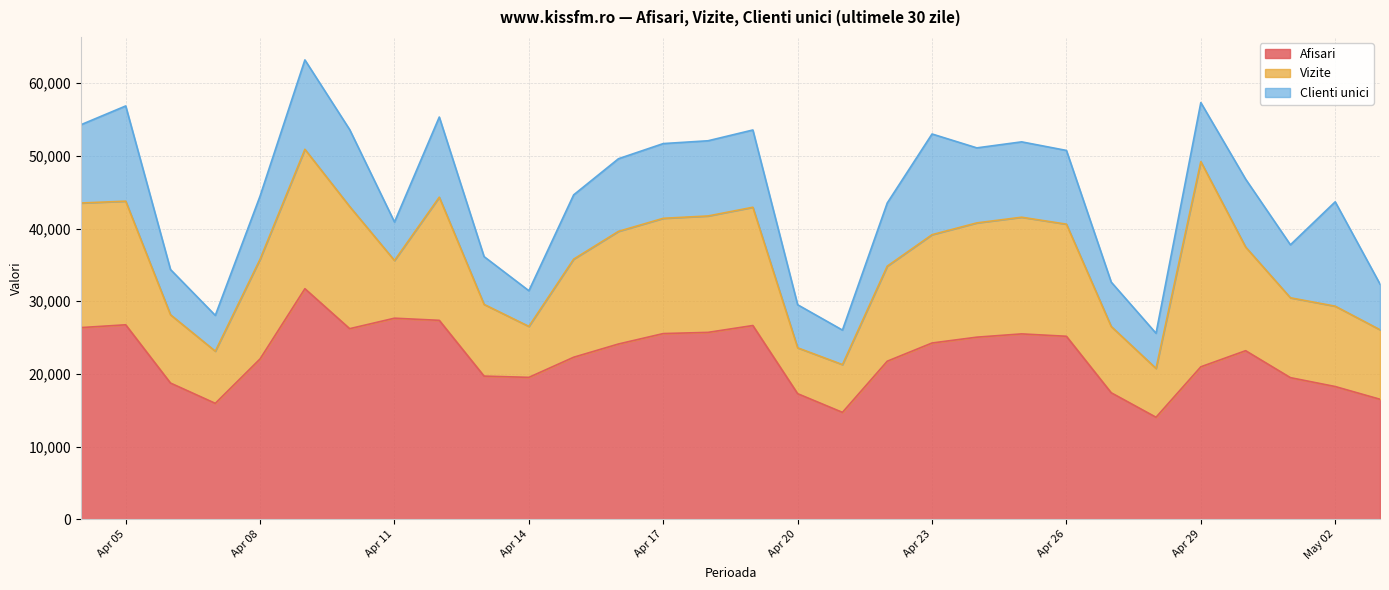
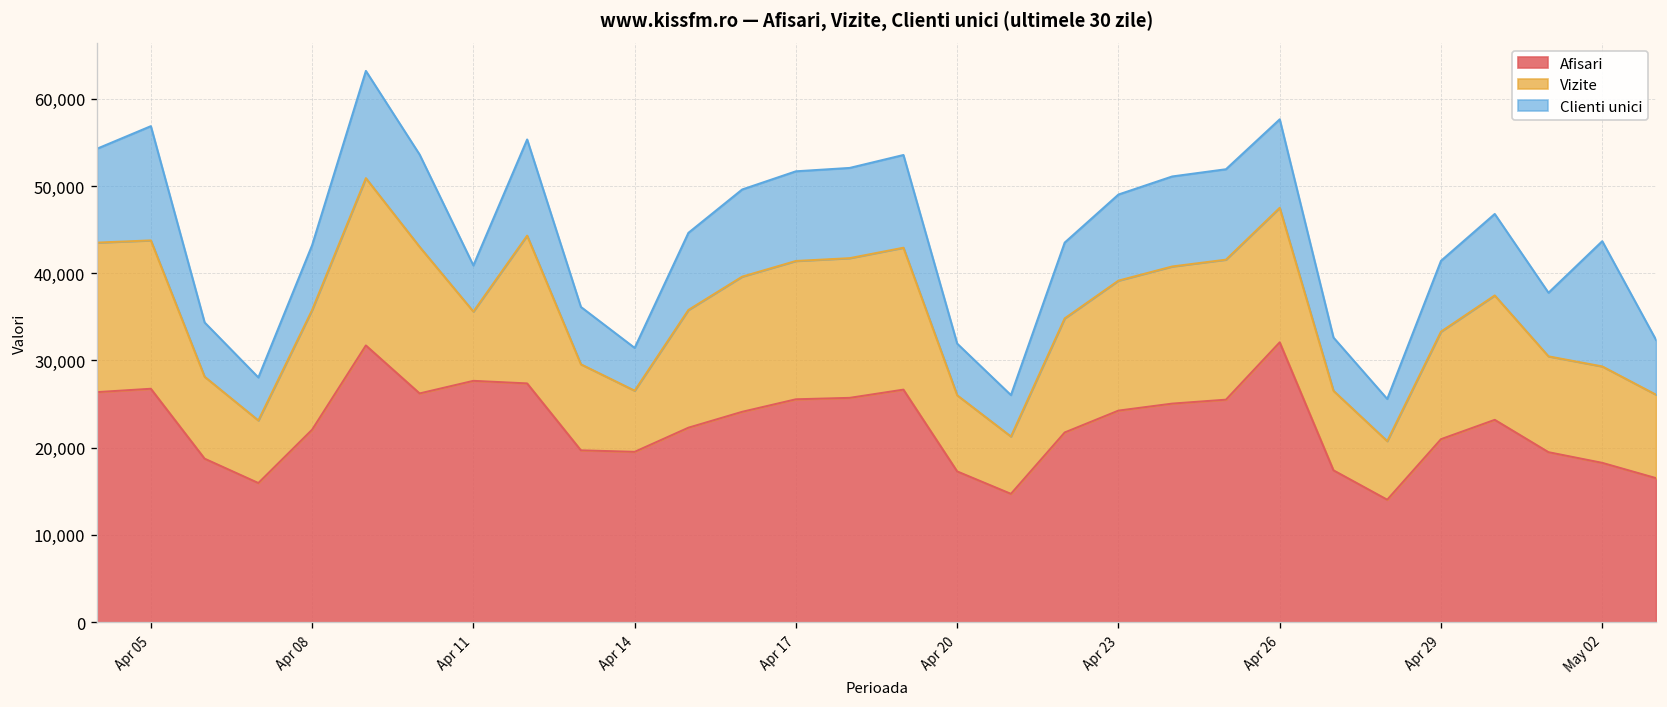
Clienti unici, Apr 08: 9,000 -> 7,000
Vizite, Apr 20: 6,000 -> 9,000
Clienti unici, Apr 23: 14,000 -> 10,000
Afisari, Apr 26: 25,000 -> 32,000
Vizite, Apr 29: 28,000 -> 12,000
